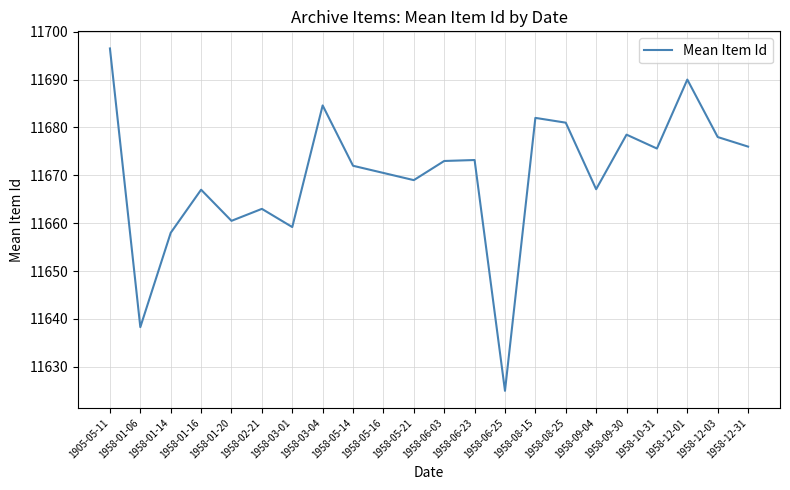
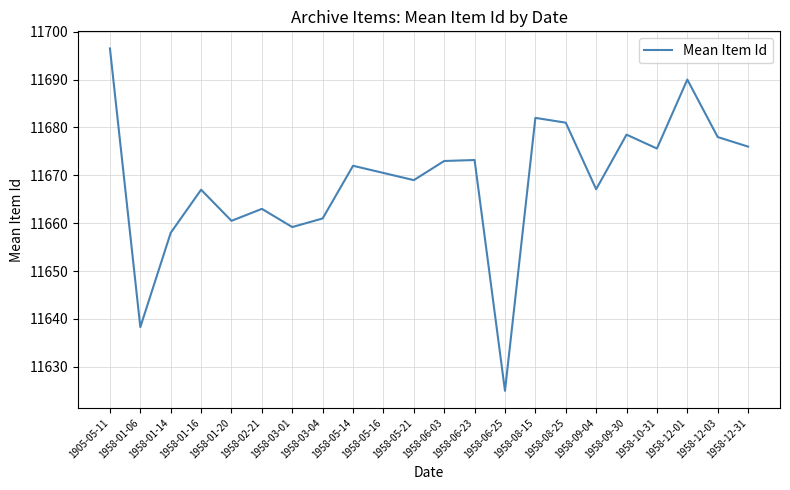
1958-03-04: 11685 -> 11661
